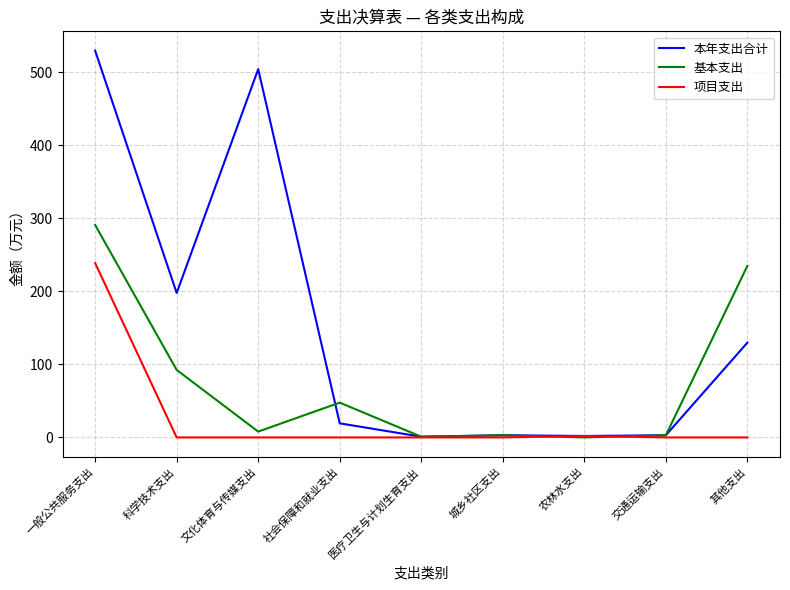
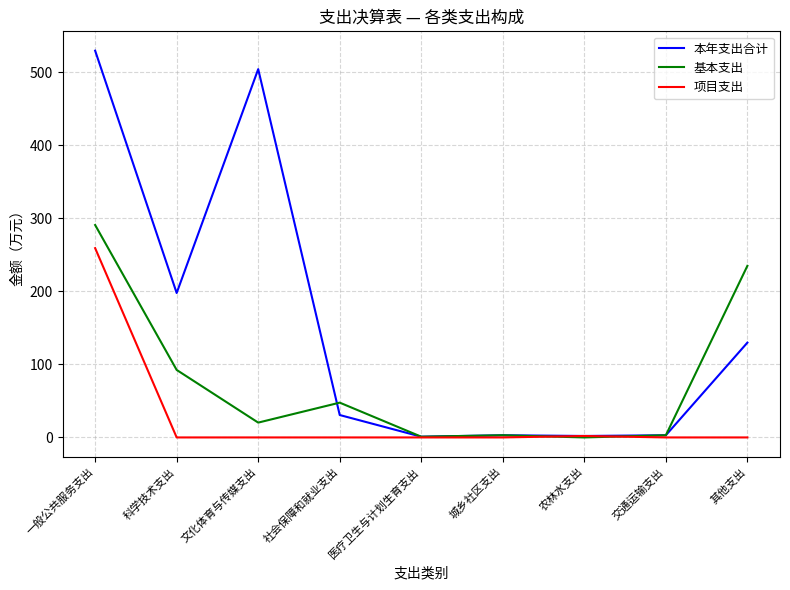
项目支出, 一般公共服务支出: 240 -> 260
基本支出, 文化体育与传媒支出: 10 -> 20
本年支出合计, 社会保障和就业支出: 20 -> 30
